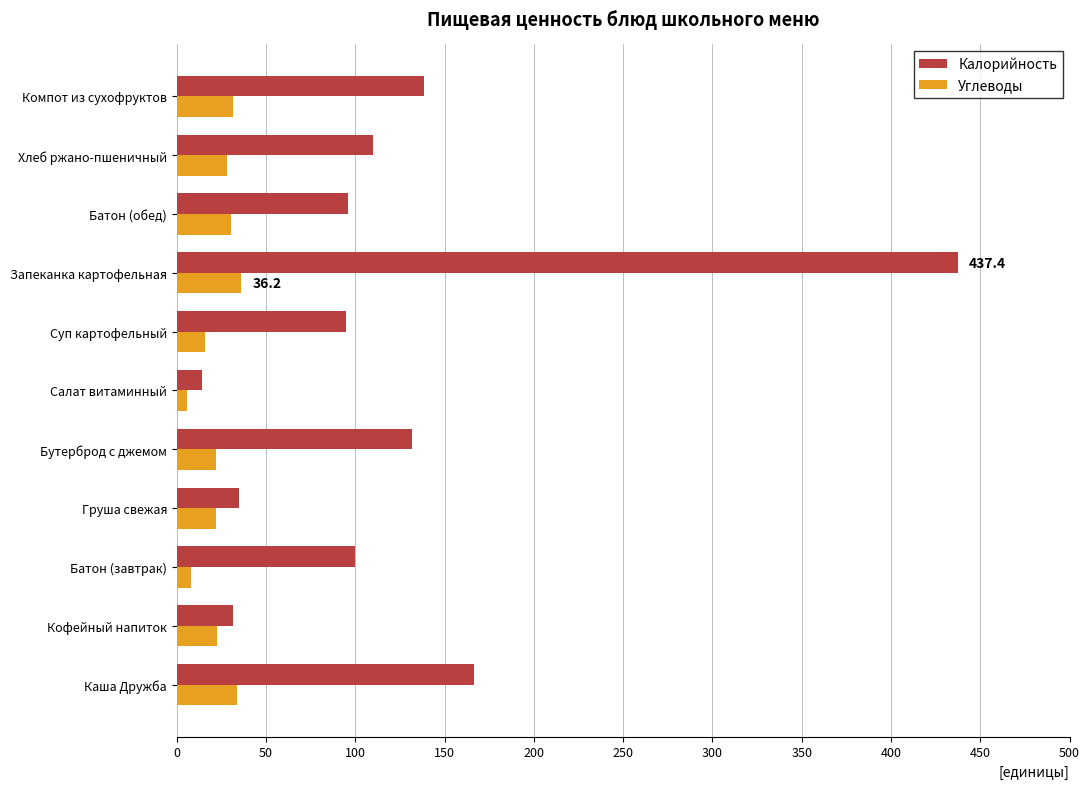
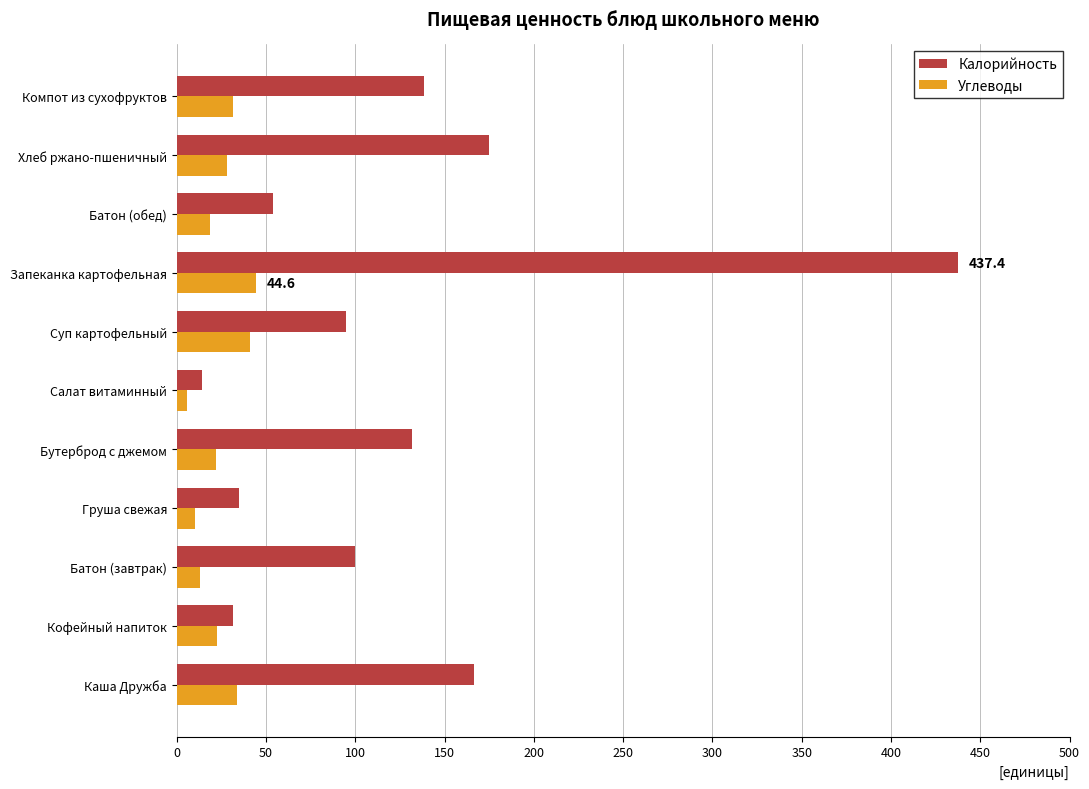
Калорийность, Хлеб ржано-пшеничный: 110 -> 175
Калорийность, Батон (обед): 96 -> 54
Углеводы, Батон (обед): 31 -> 19
Углеводы, Запеканка картофельная: 36.2 -> 44.6
Углеводы, Суп картофельный: 16 -> 41
Углеводы, Груша свежая: 22 -> 10
Углеводы, Батон (завтрак): 8 -> 13
